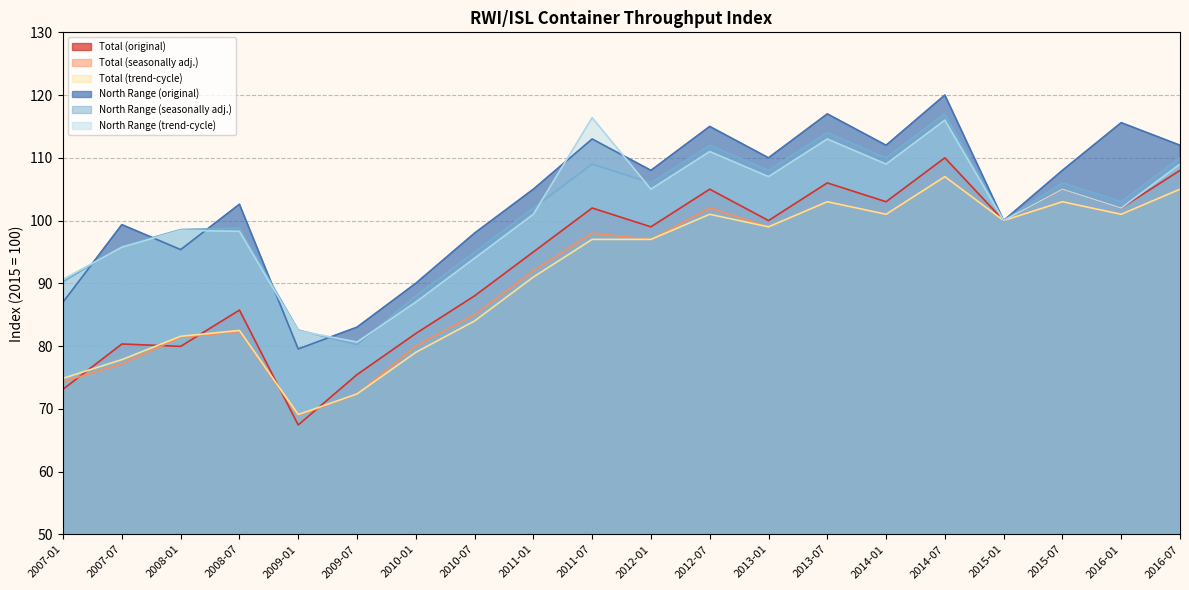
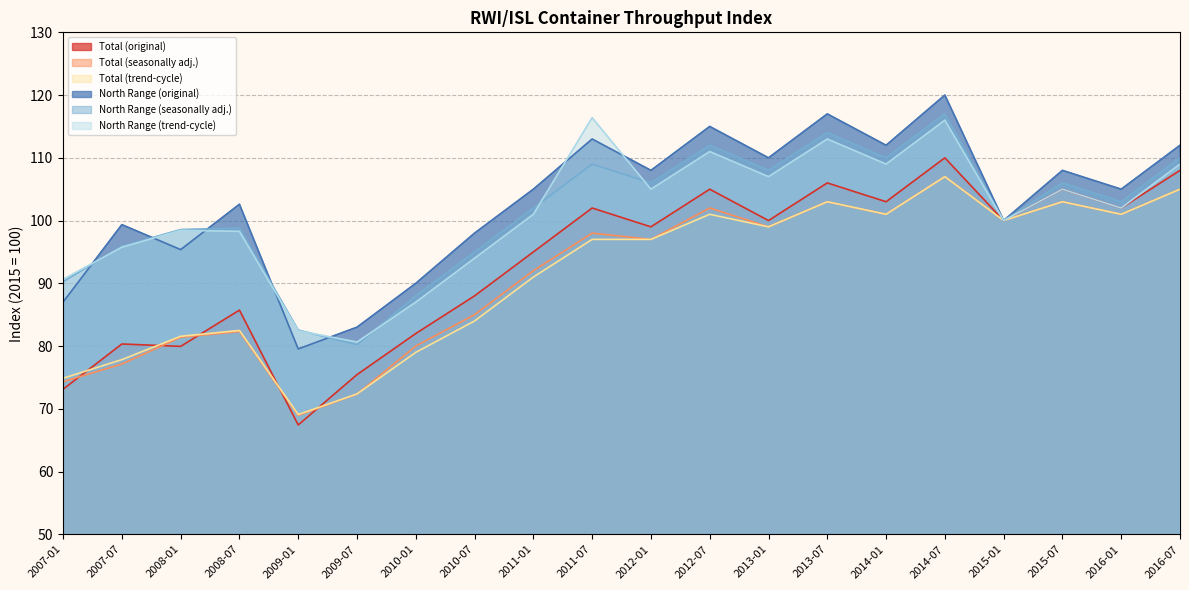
North Range (original), 2016-01: 116 -> 105
